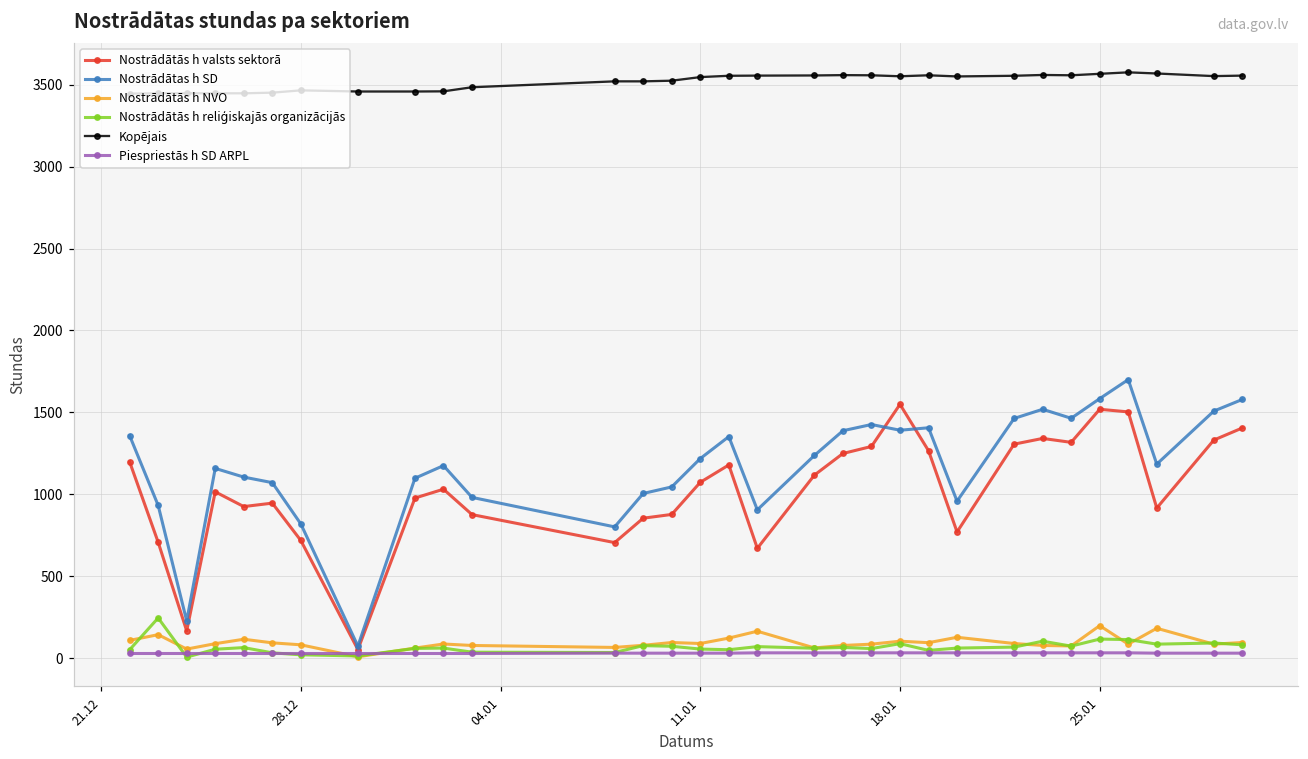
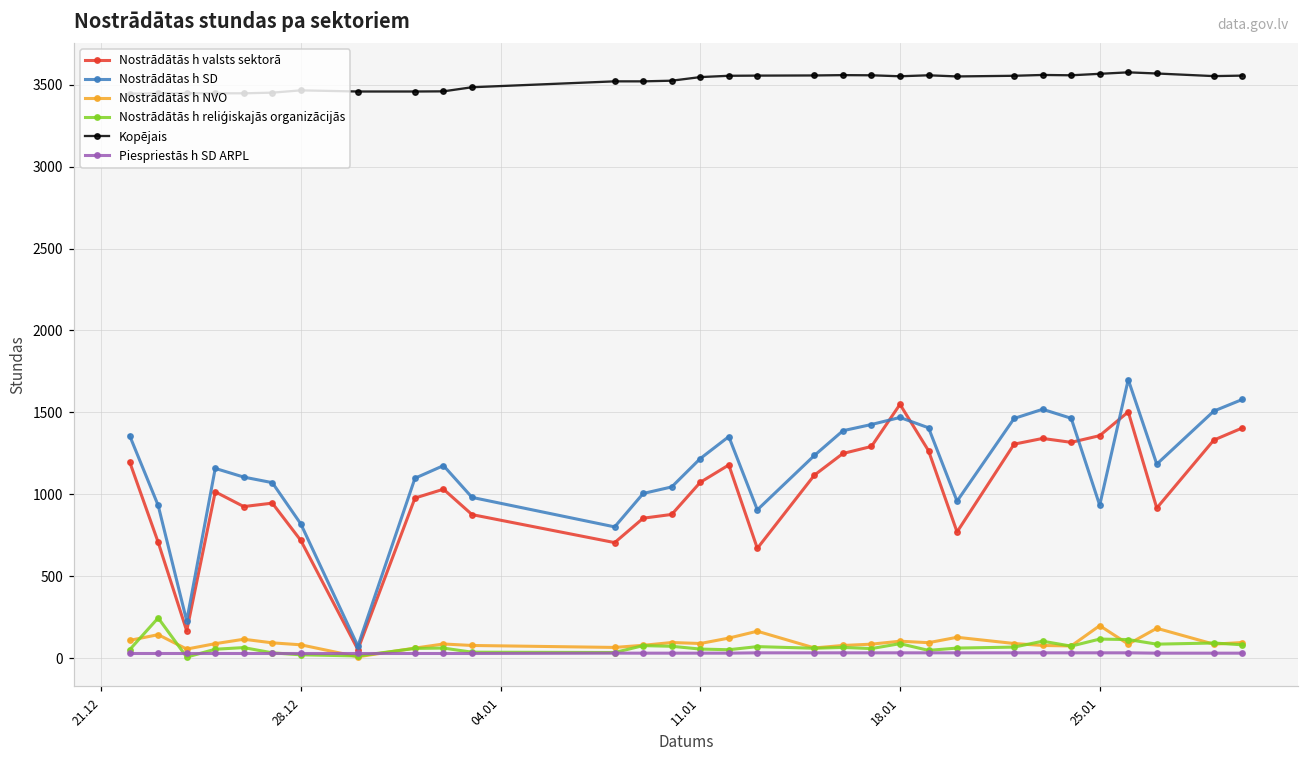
Nostrādātas h SD, 18.01: 1390 -> 1470
Nostrādātās h valsts sektorā, 25.01: 1520 -> 1360
Nostrādātas h SD, 25.01: 1580 -> 930
